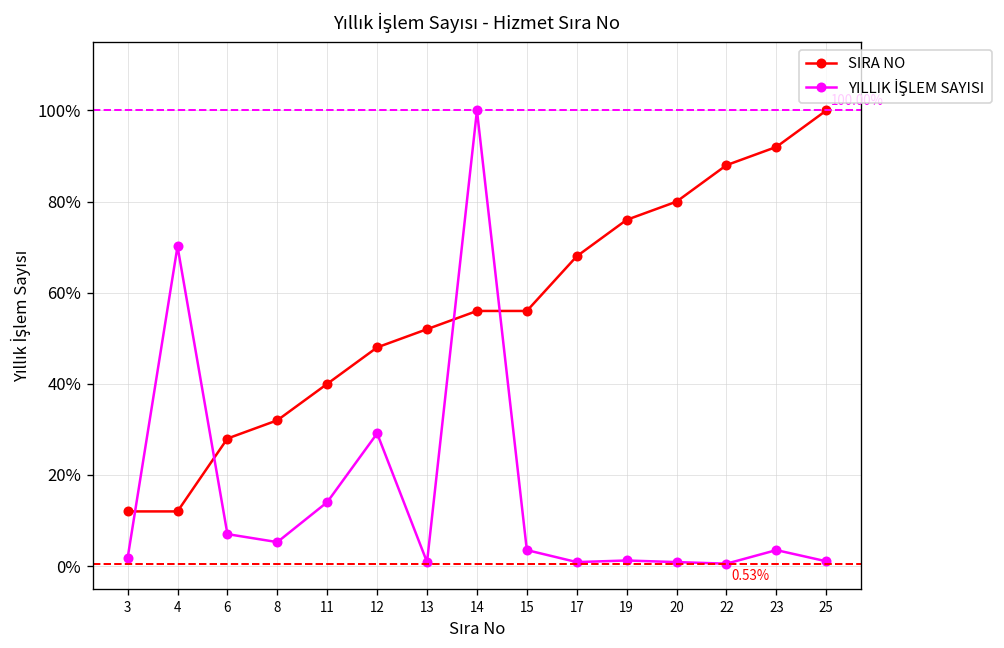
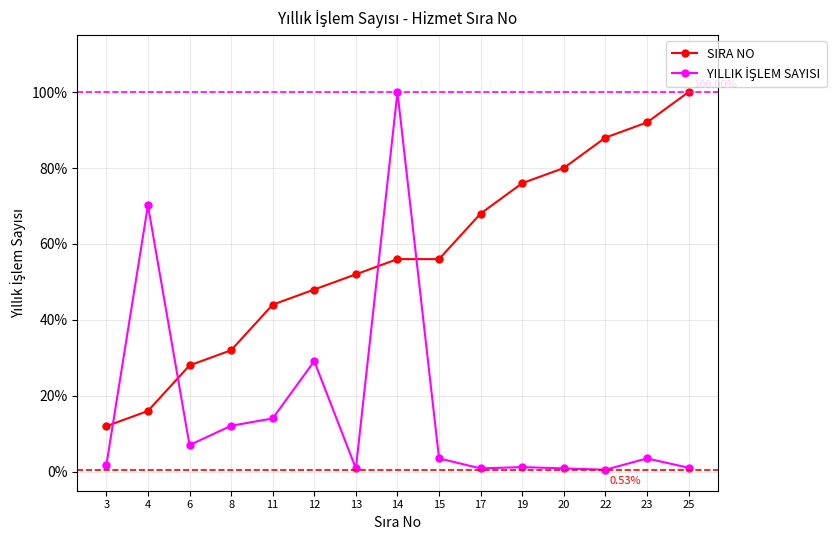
SIRA NO, 4: 12% -> 16%
YILLIK İŞLEM SAYISI, 8: 5% -> 12%
SIRA NO, 11: 40% -> 44%
